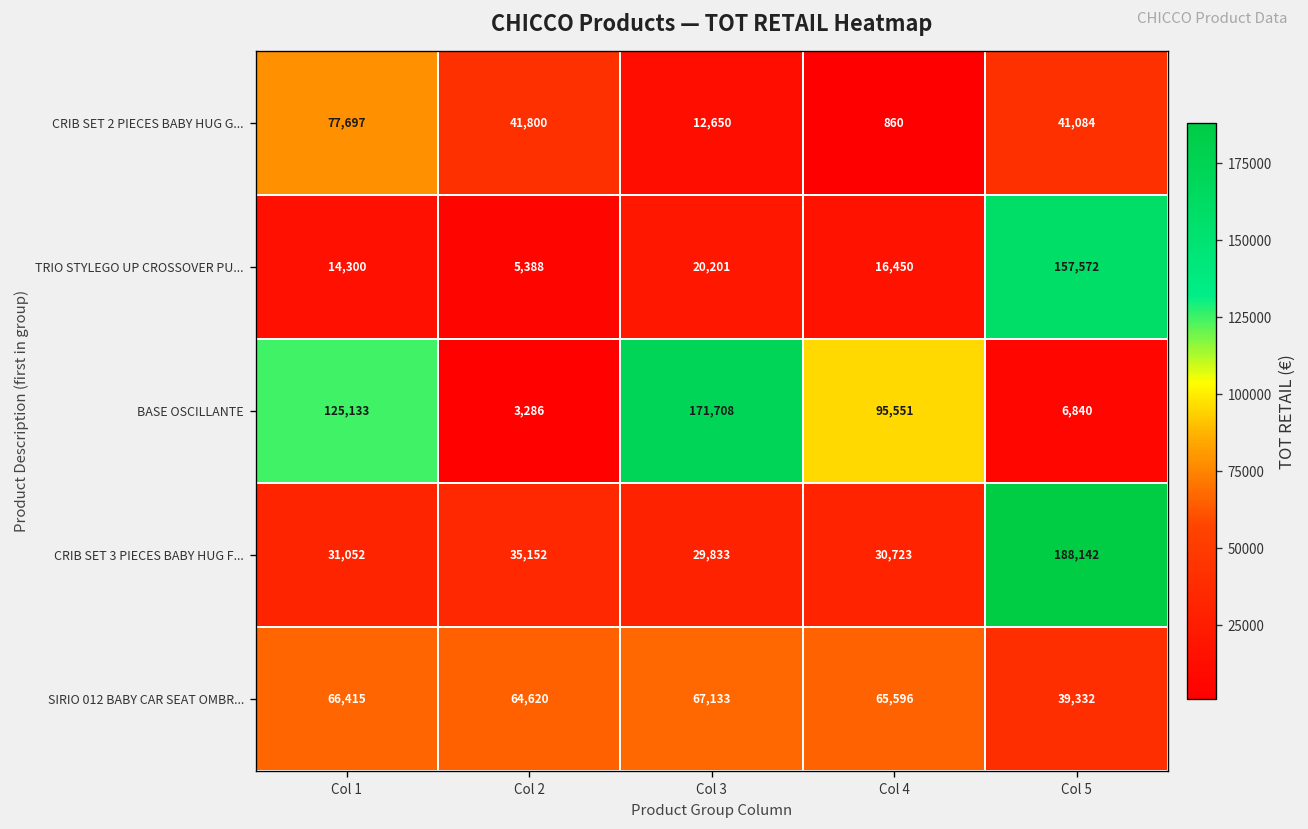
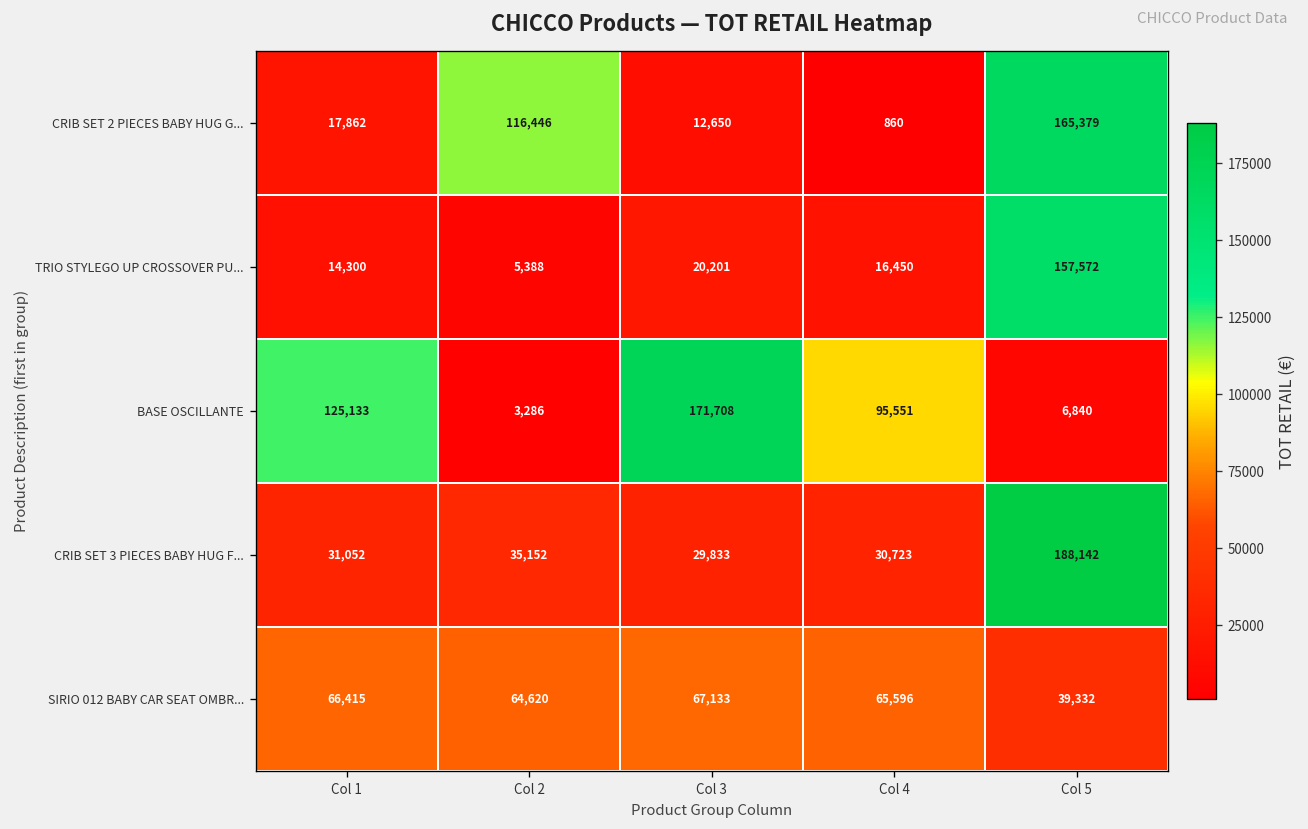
CRIB SET 2 PIECES BABY HUG G..., Col 1: 77,697 -> 17,862
CRIB SET 2 PIECES BABY HUG G..., Col 2: 41,800 -> 116,446
CRIB SET 2 PIECES BABY HUG G..., Col 5: 41,084 -> 165,379
